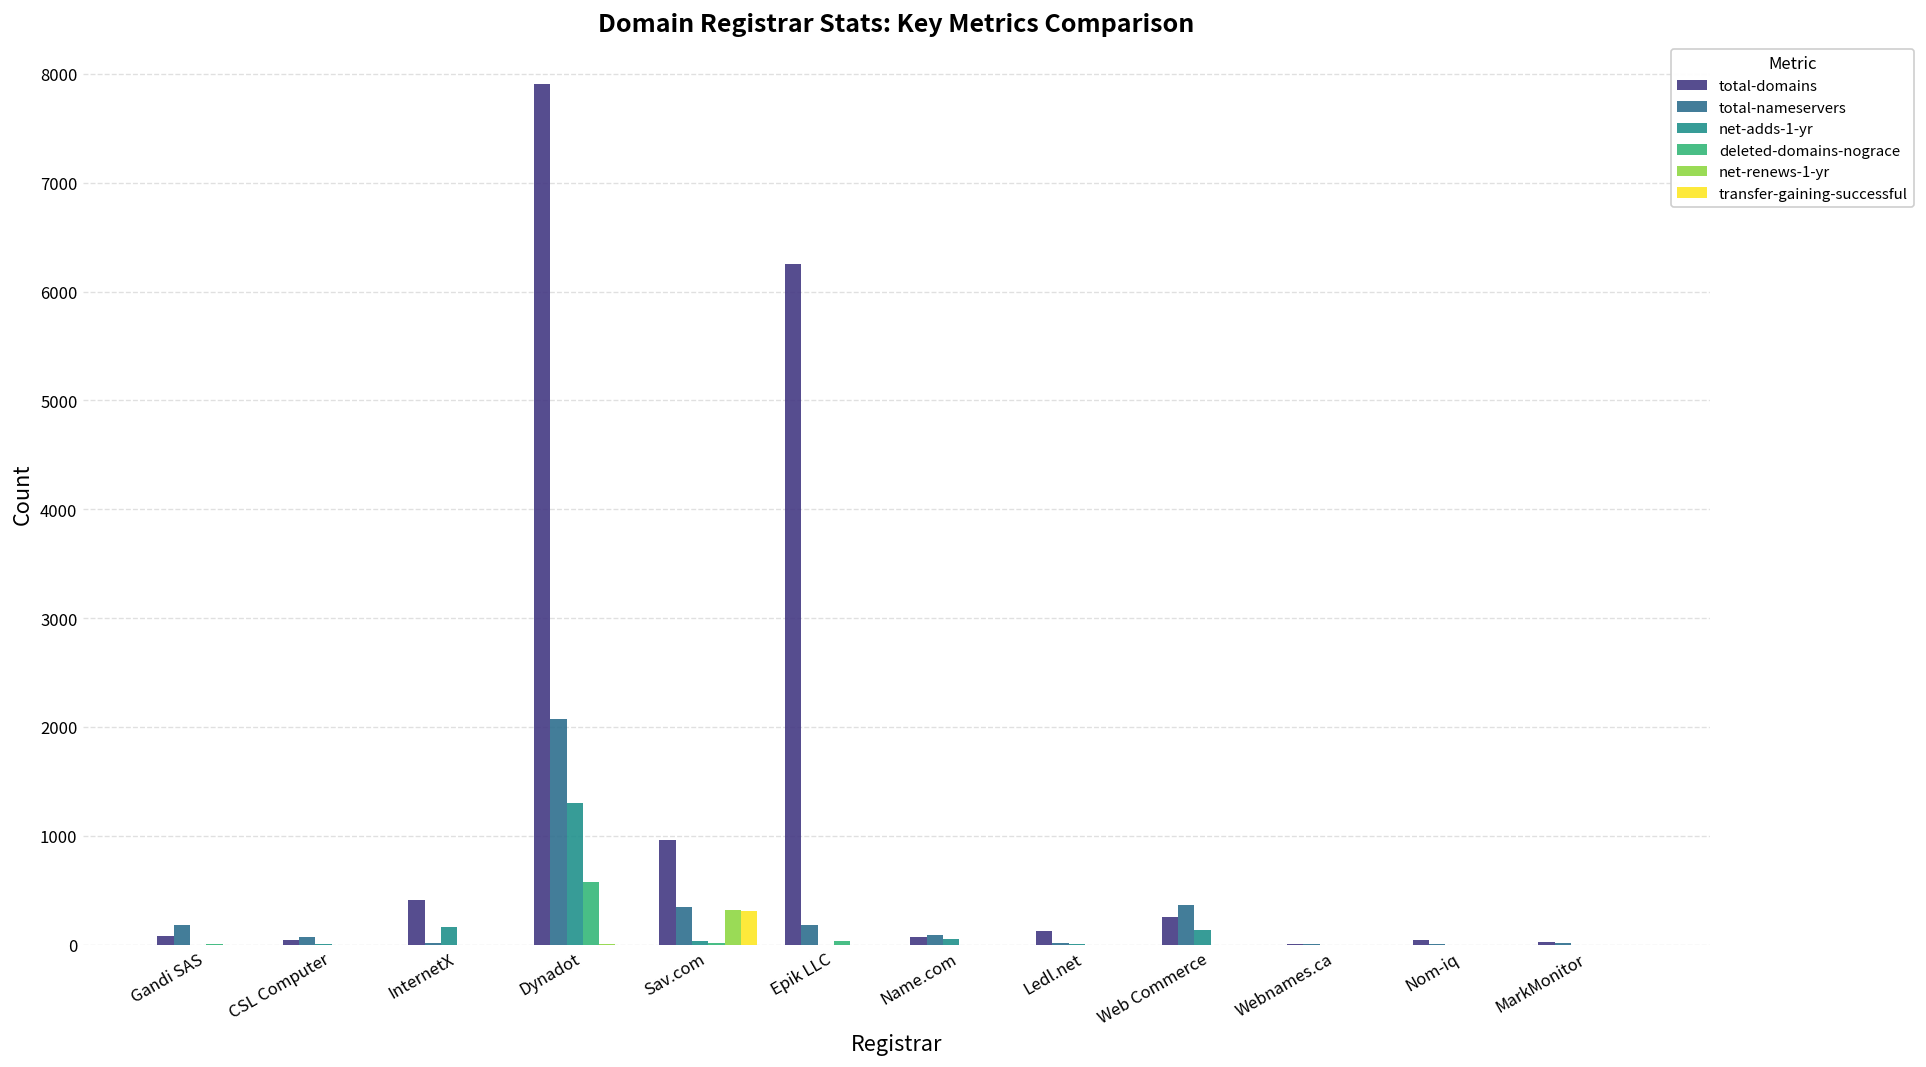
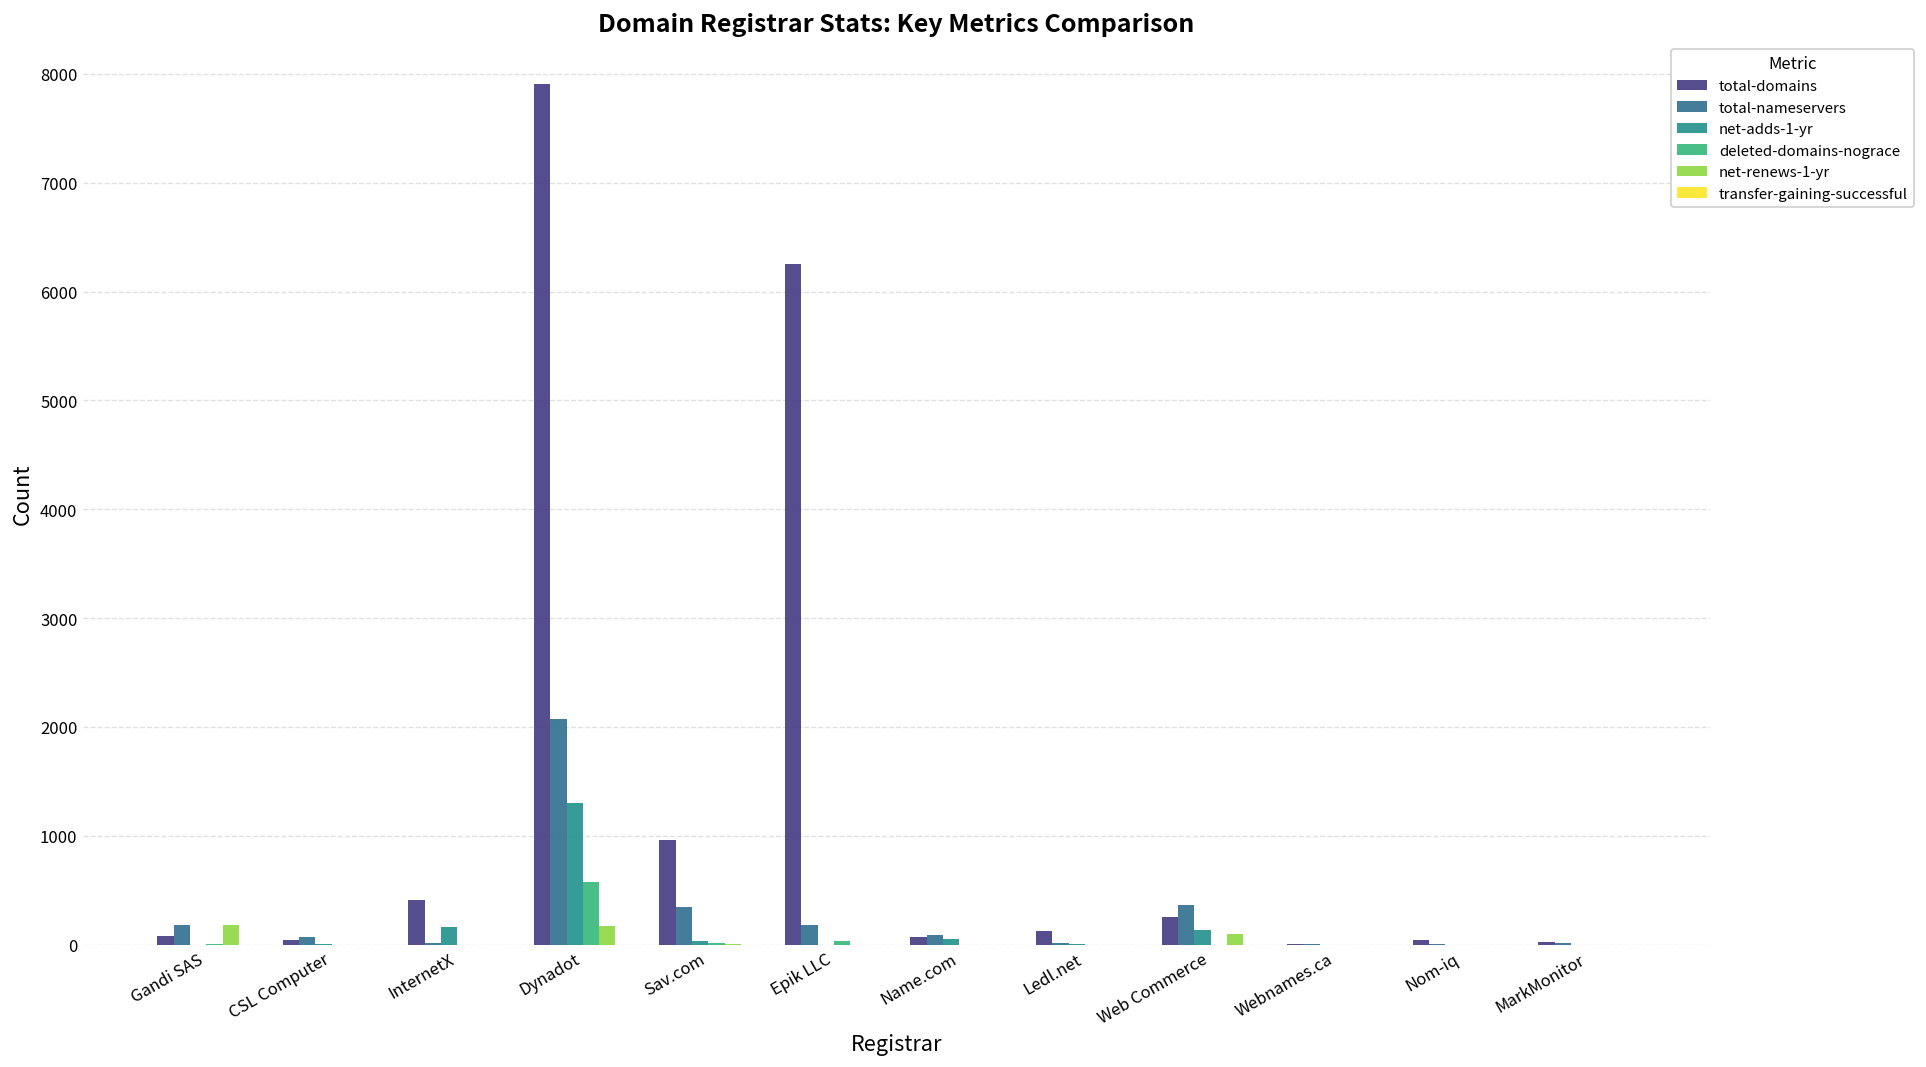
net-renews-1-yr, Gandi SAS: 0 -> 200
net-renews-1-yr, Dynadot: 0 -> 200
net-renews-1-yr, Sav.com: 300 -> 0
transfer-gaining-successful, Sav.com: 300 -> 0
net-renews-1-yr, Web Commerce: 0 -> 100
